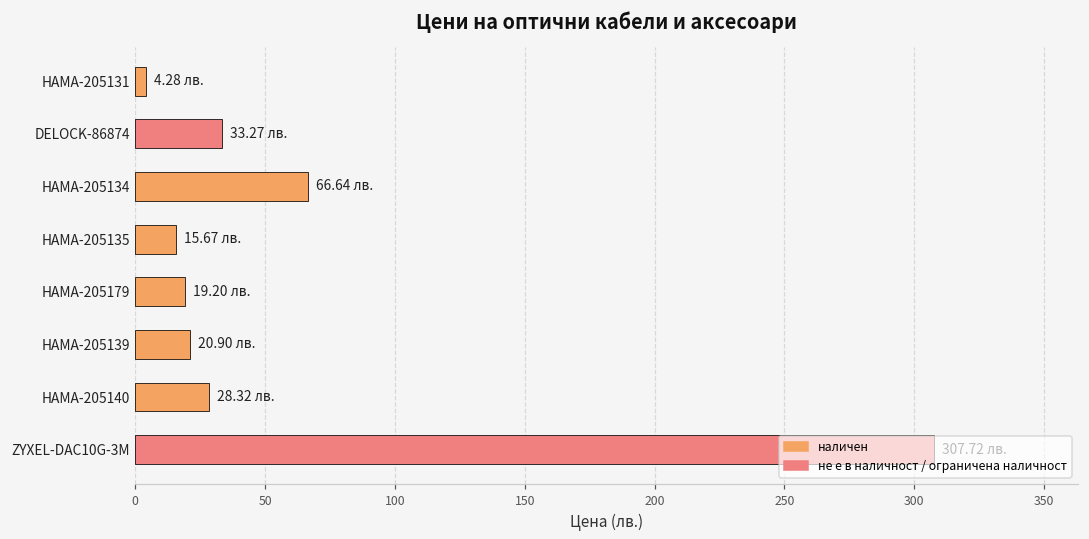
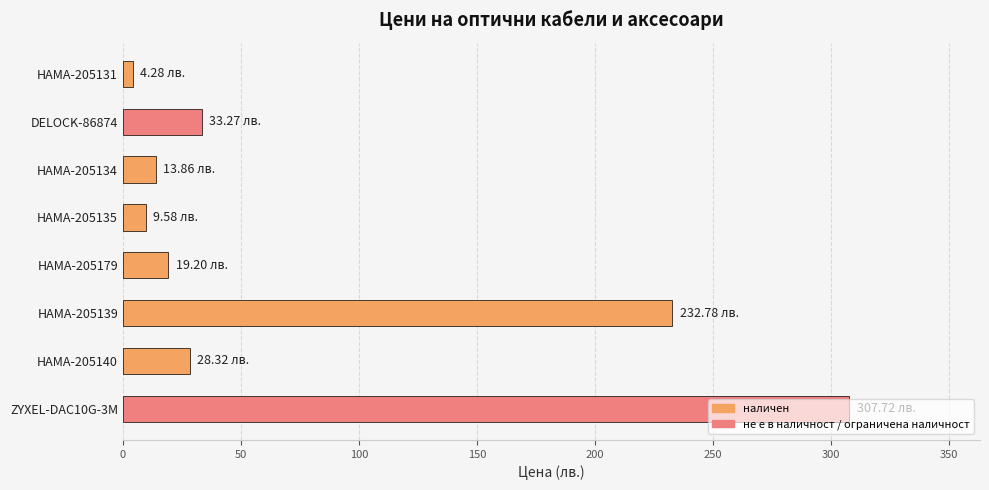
HAMA-205134: 66.64 -> 13.86
HAMA-205135: 15.67 -> 9.58
HAMA-205139: 20.90 -> 232.78
